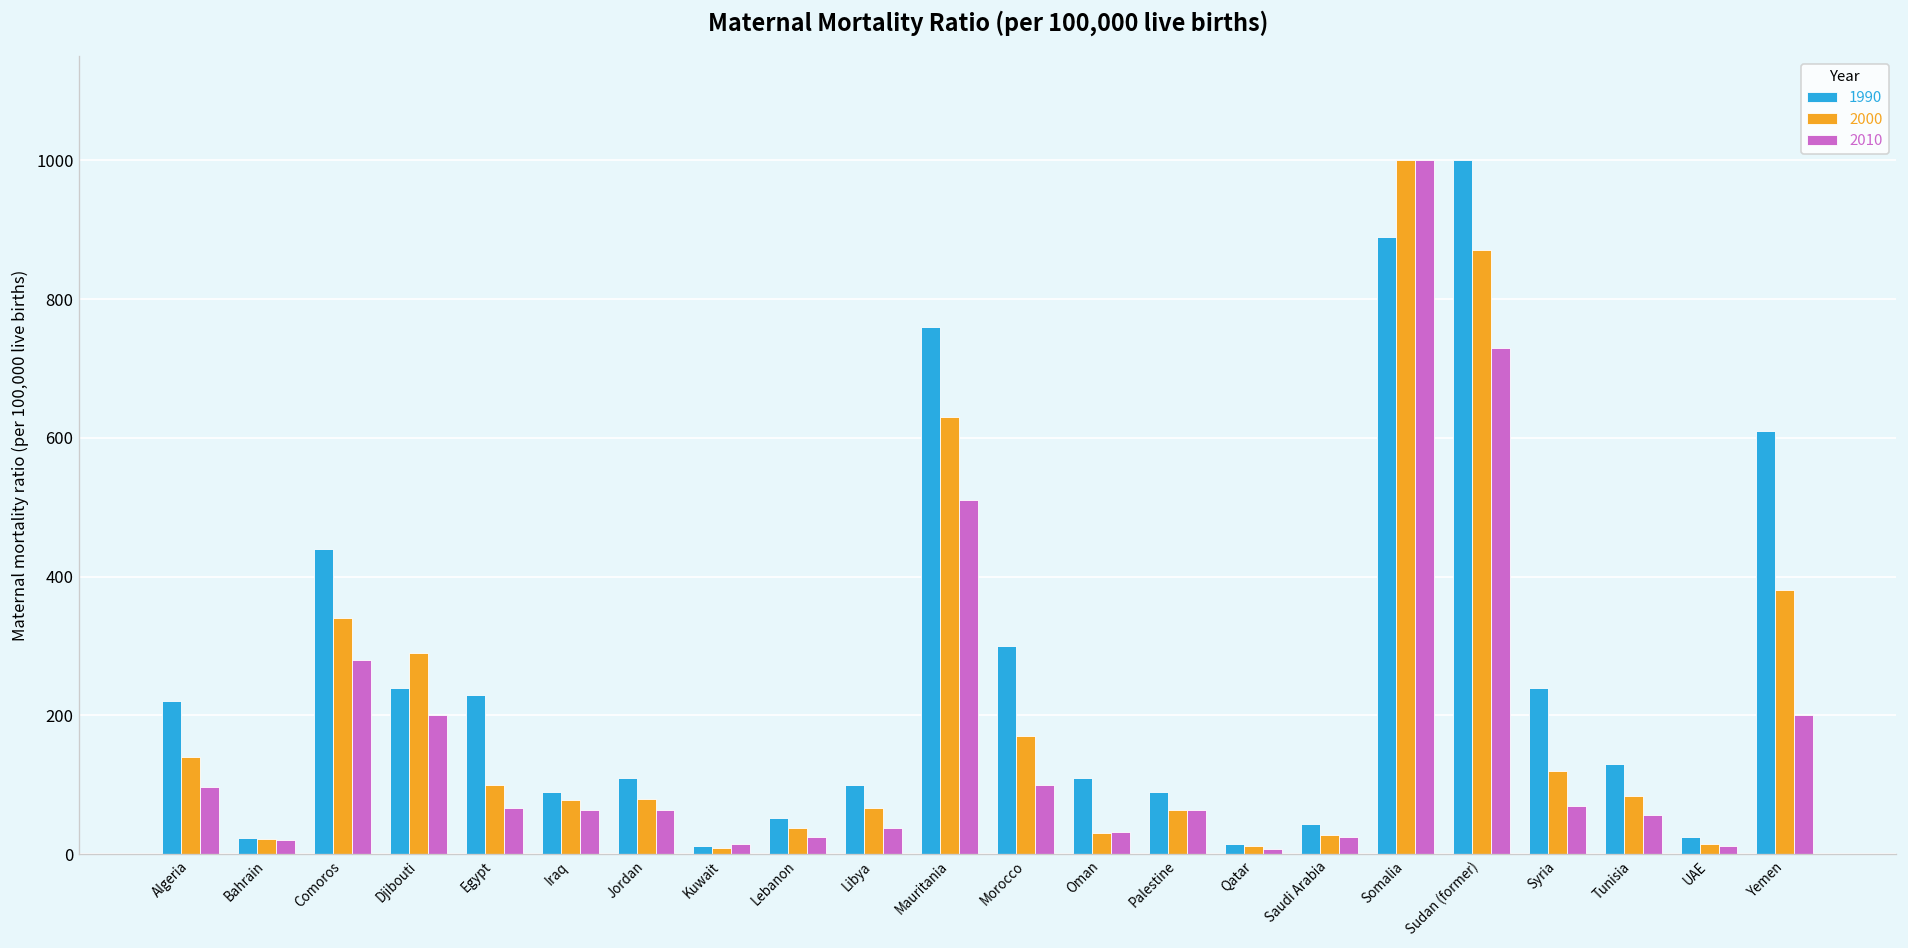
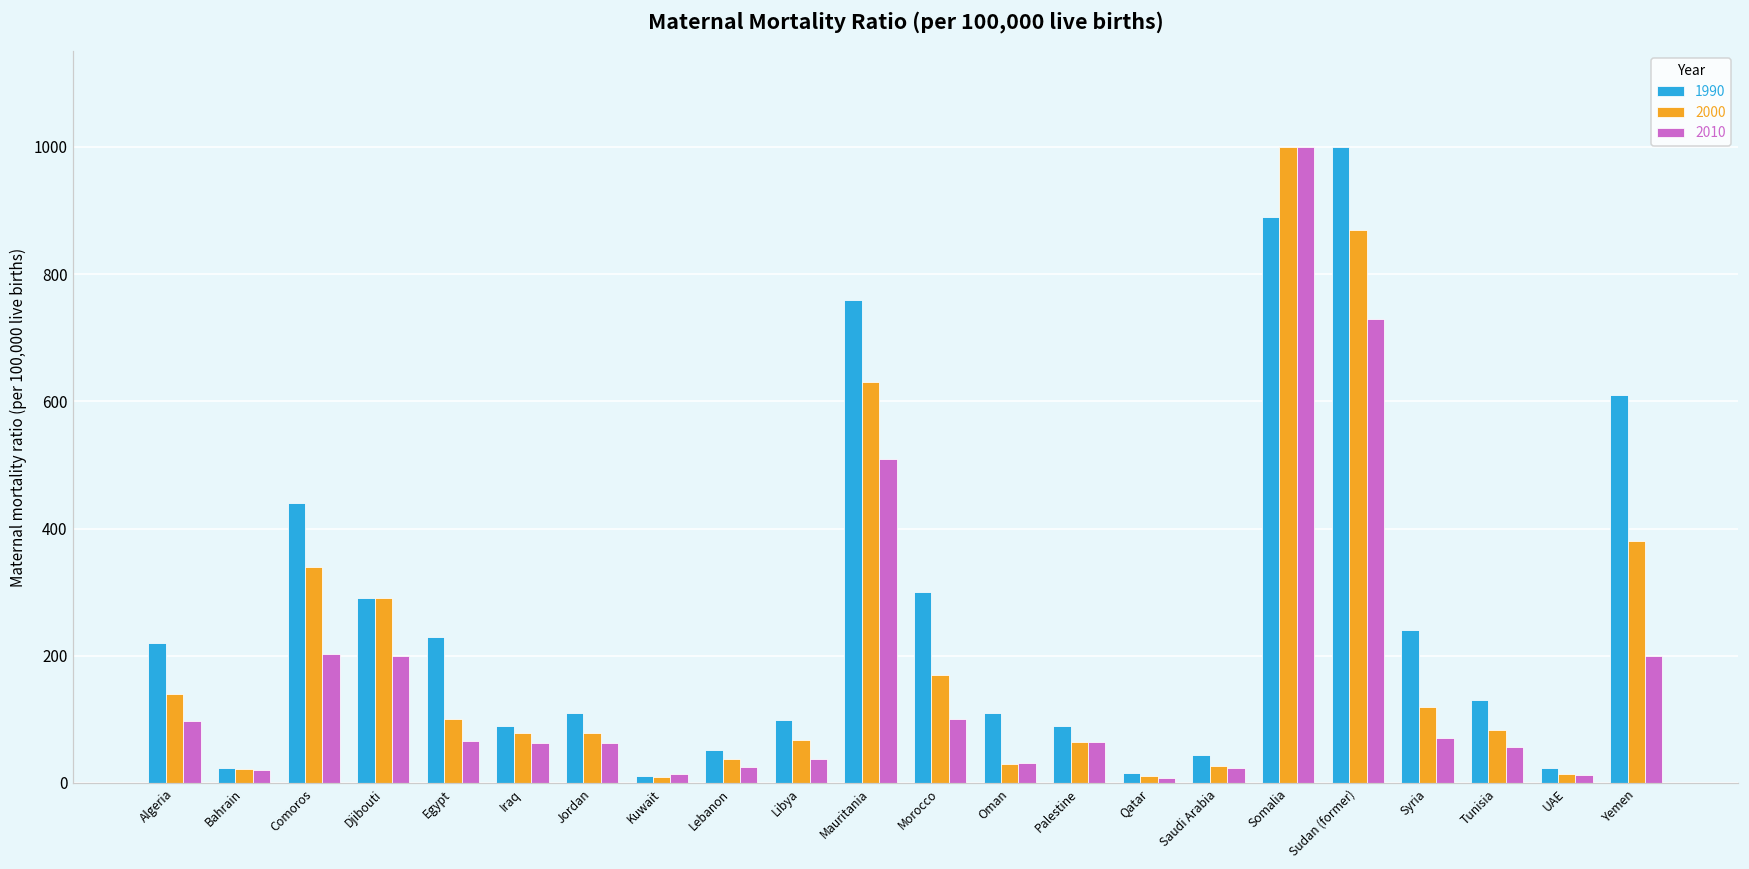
2010, Comoros: 280 -> 200
1990, Djibouti: 240 -> 290
